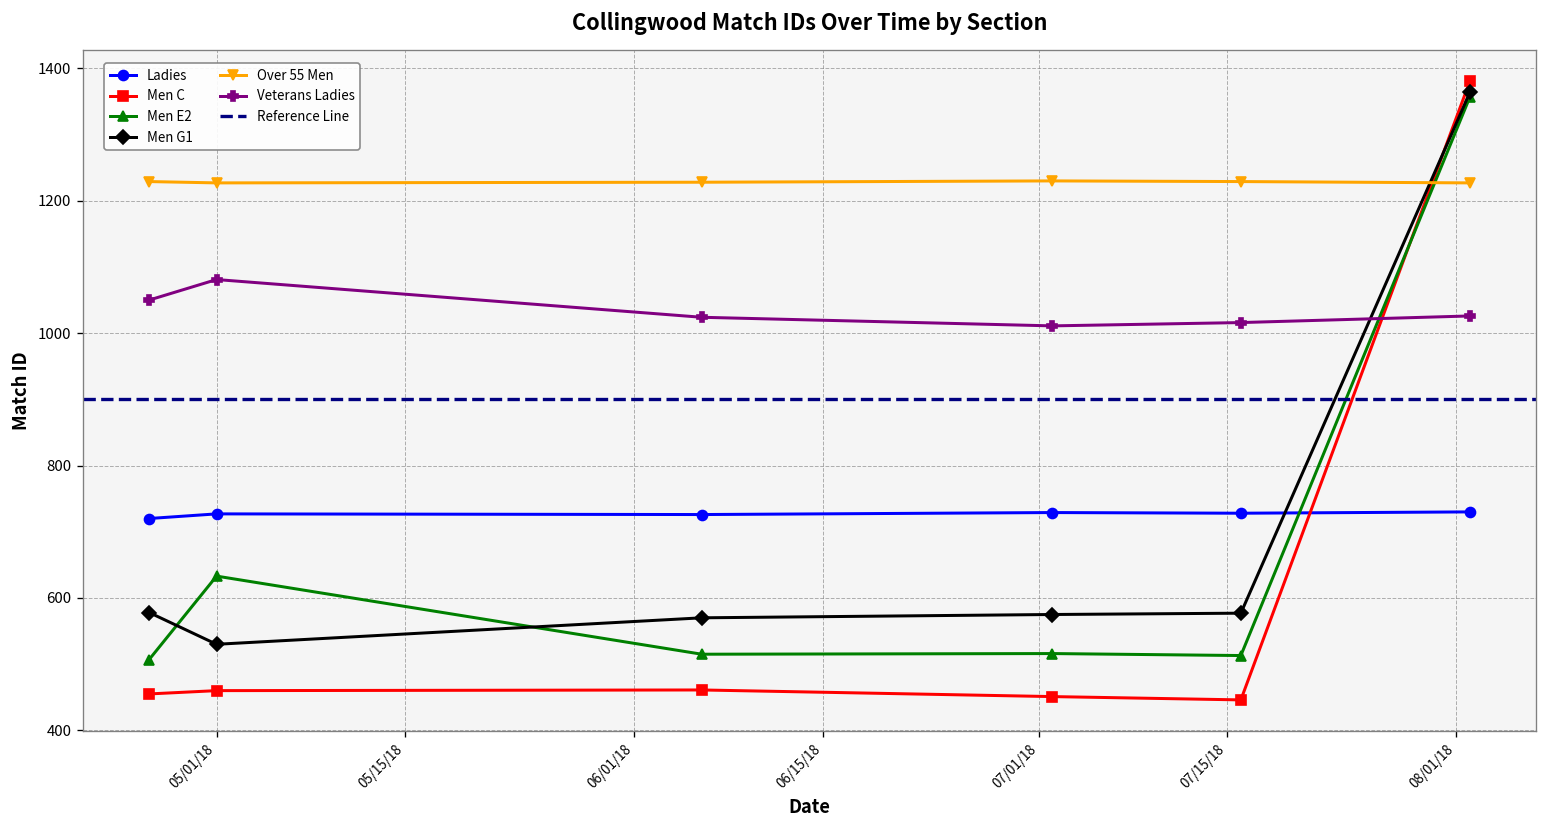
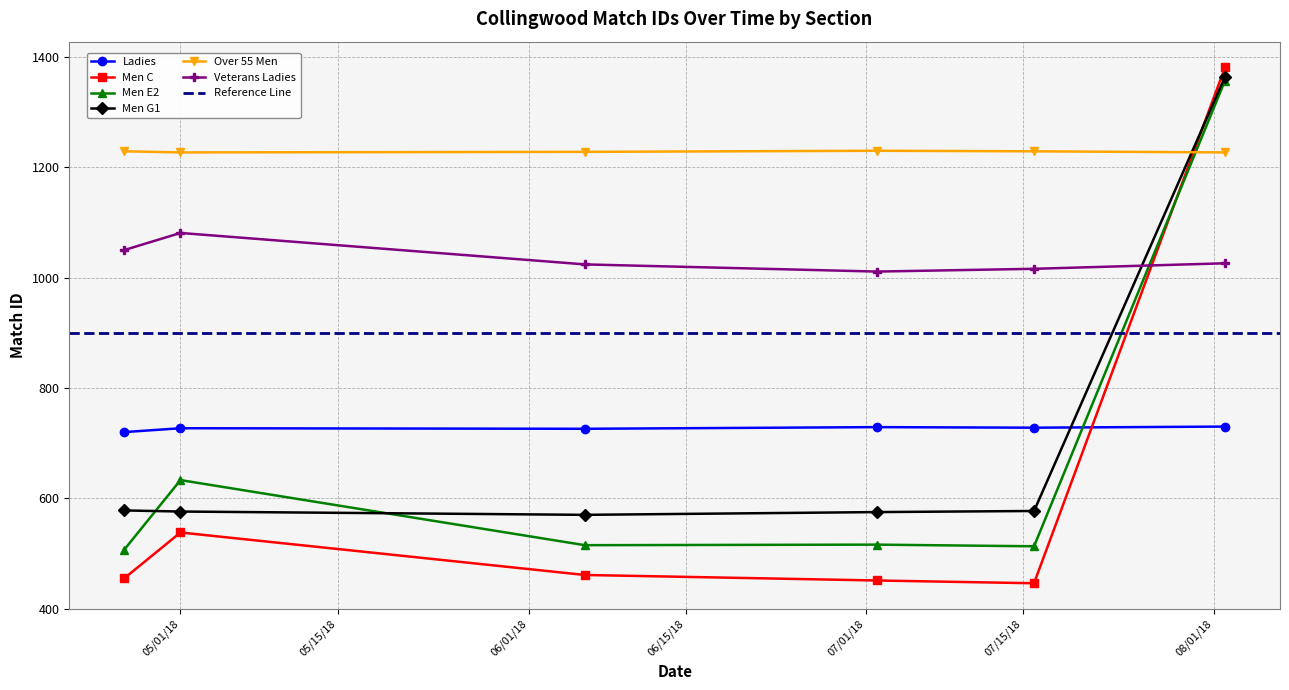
Men C, 05/01/18: 460 -> 540
Men G1, 05/01/18: 530 -> 580
